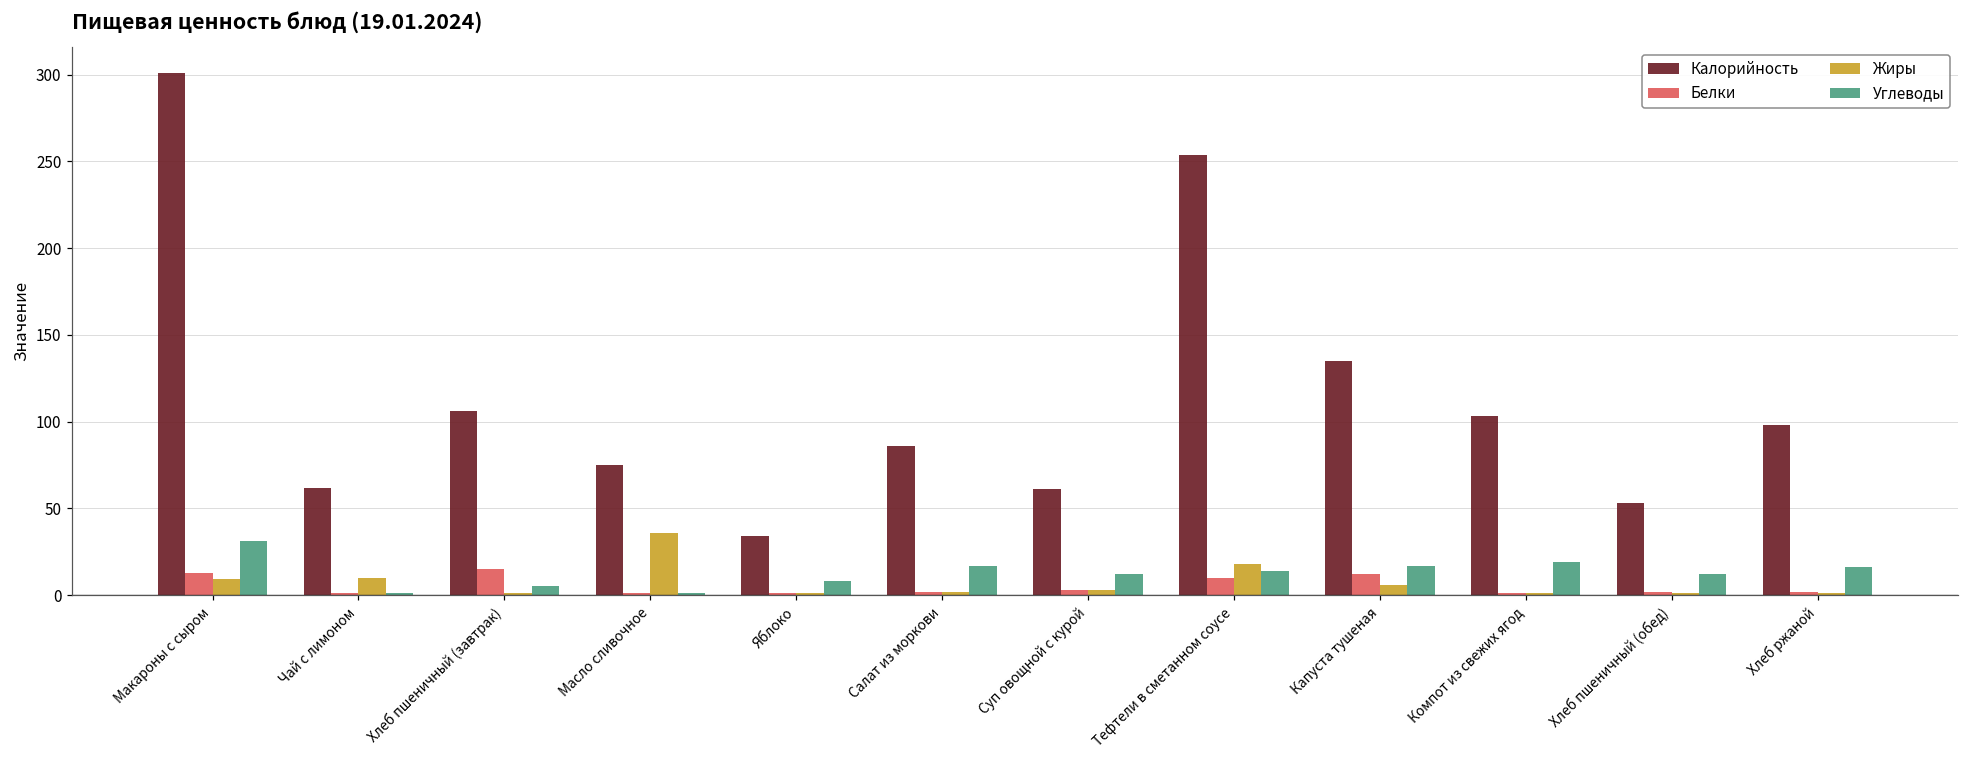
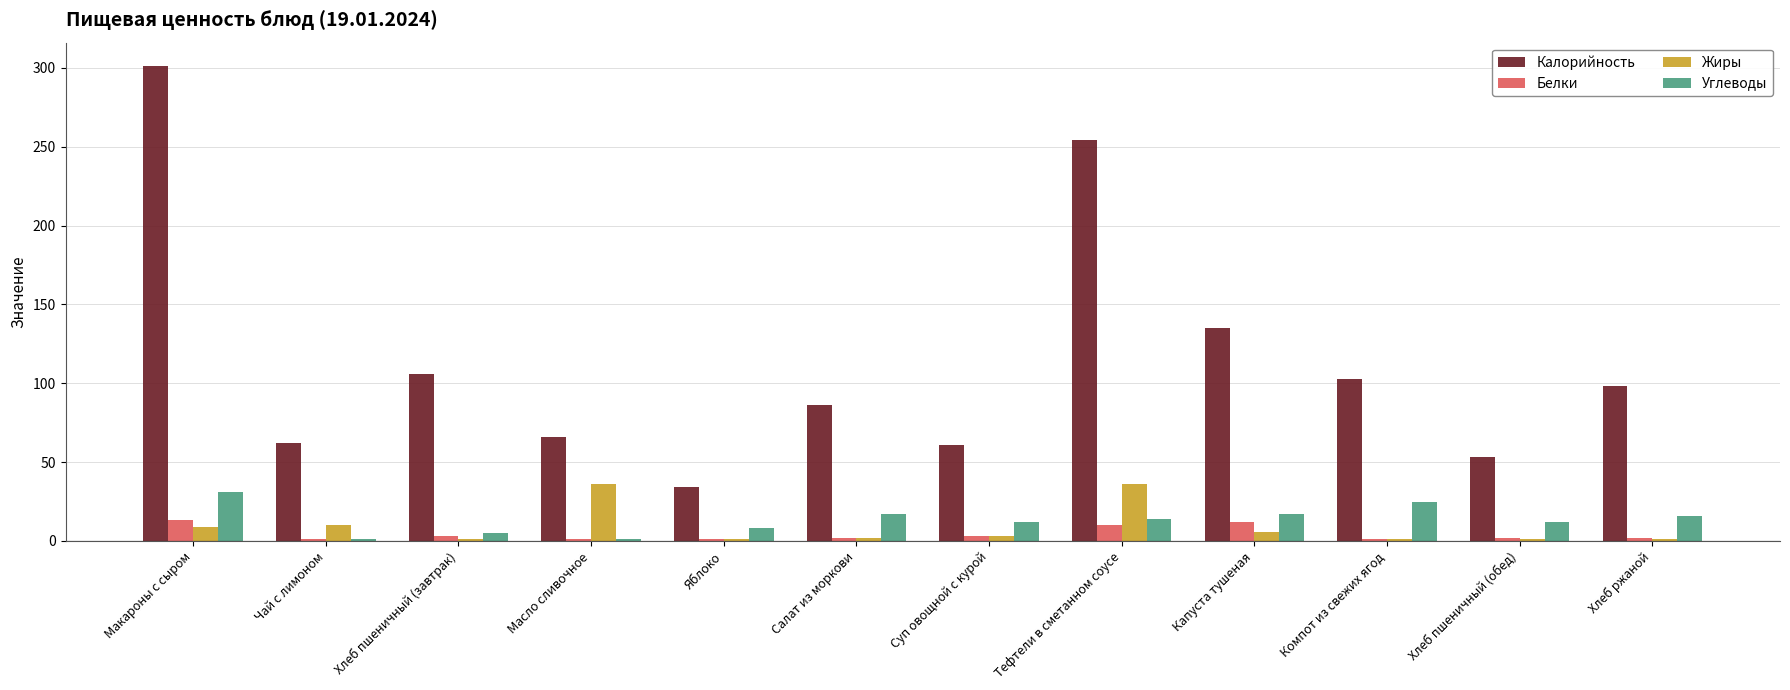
Белки, Хлеб пшеничный (завтрак): 15 -> 3
Калорийность, Масло сливочное: 75 -> 66
Жиры, Тефтели в сметанном соусе: 18 -> 36
Углеводы, Компот из свежих ягод: 19 -> 25
